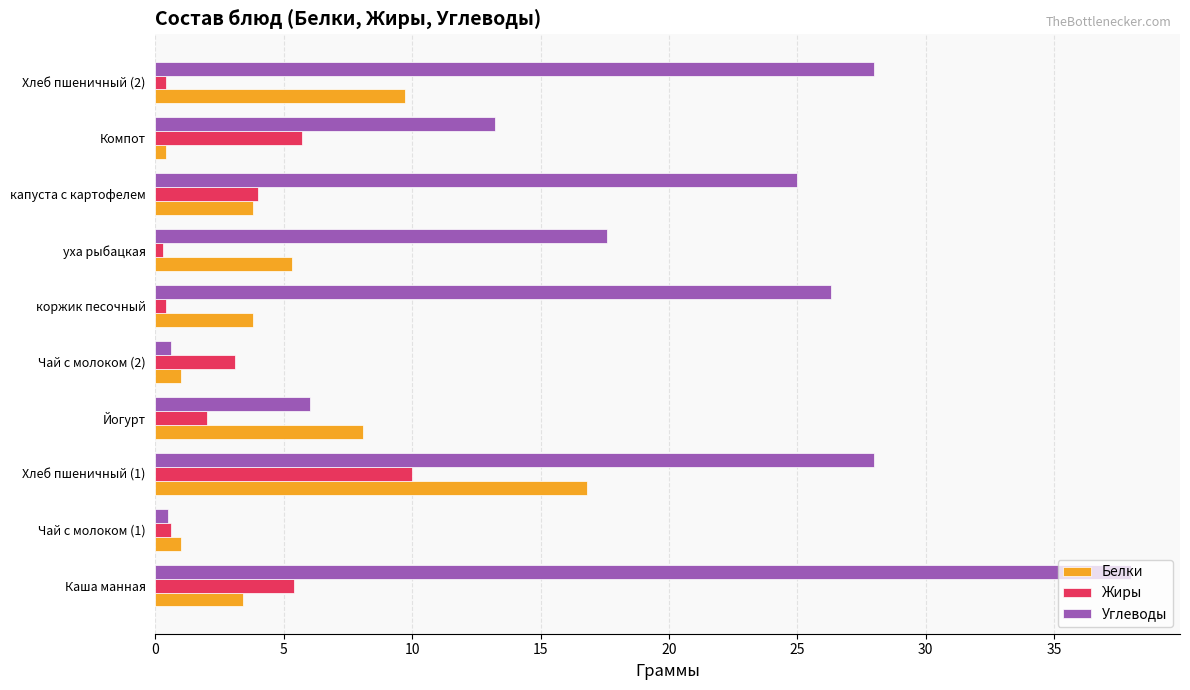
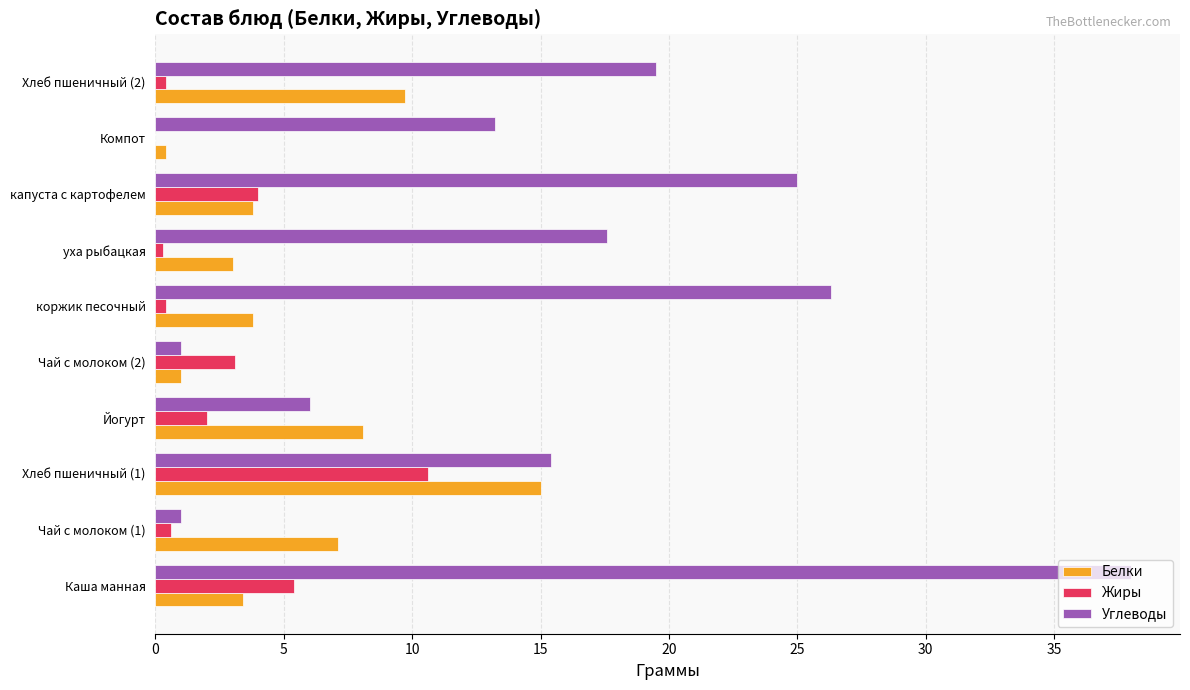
Углеводы, Хлеб пшеничный (2): 28.0 -> 19.5
Жиры, Компот: 5.7 -> 0.0
Белки, уха рыбацкая: 5.3 -> 3.0
Углеводы, Чай с молоком (2): 0.6 -> 1.0
Углеводы, Хлеб пшеничный (1): 28.0 -> 15.4
Жиры, Хлеб пшеничный (1): 10.0 -> 10.6
Белки, Хлеб пшеничный (1): 16.8 -> 15.0
Углеводы, Чай с молоком (1): 0.5 -> 1.0
Белки, Чай с молоком (1): 1.0 -> 7.1
